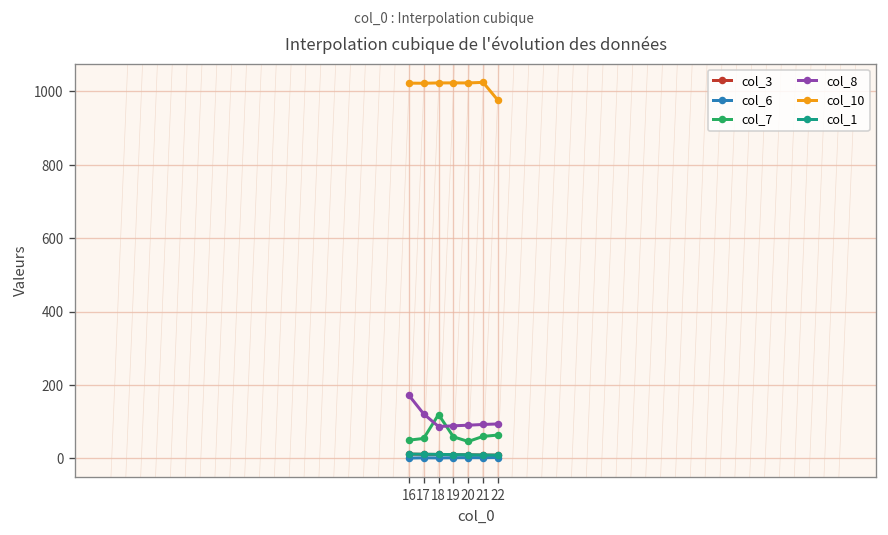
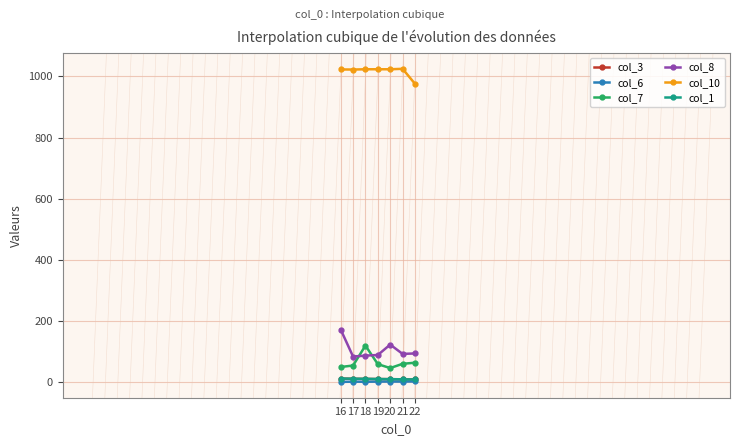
col_8, 17: 120 -> 80
col_8, 20: 90 -> 120
